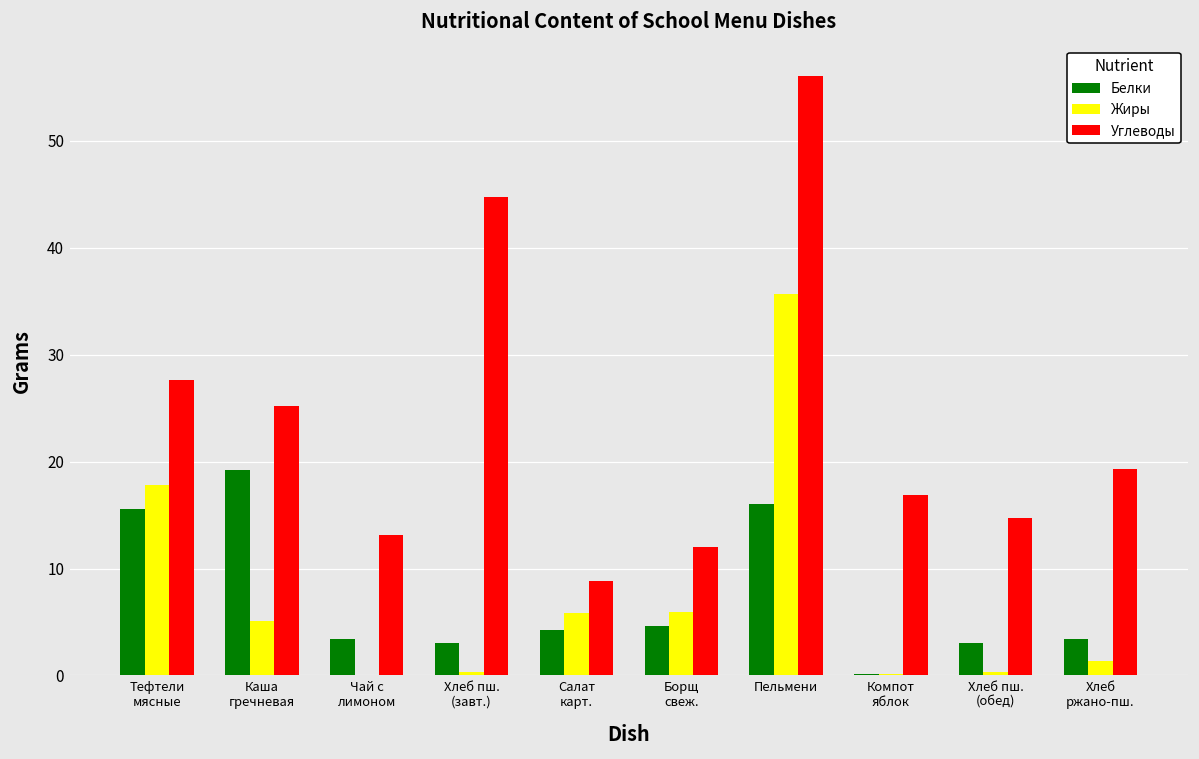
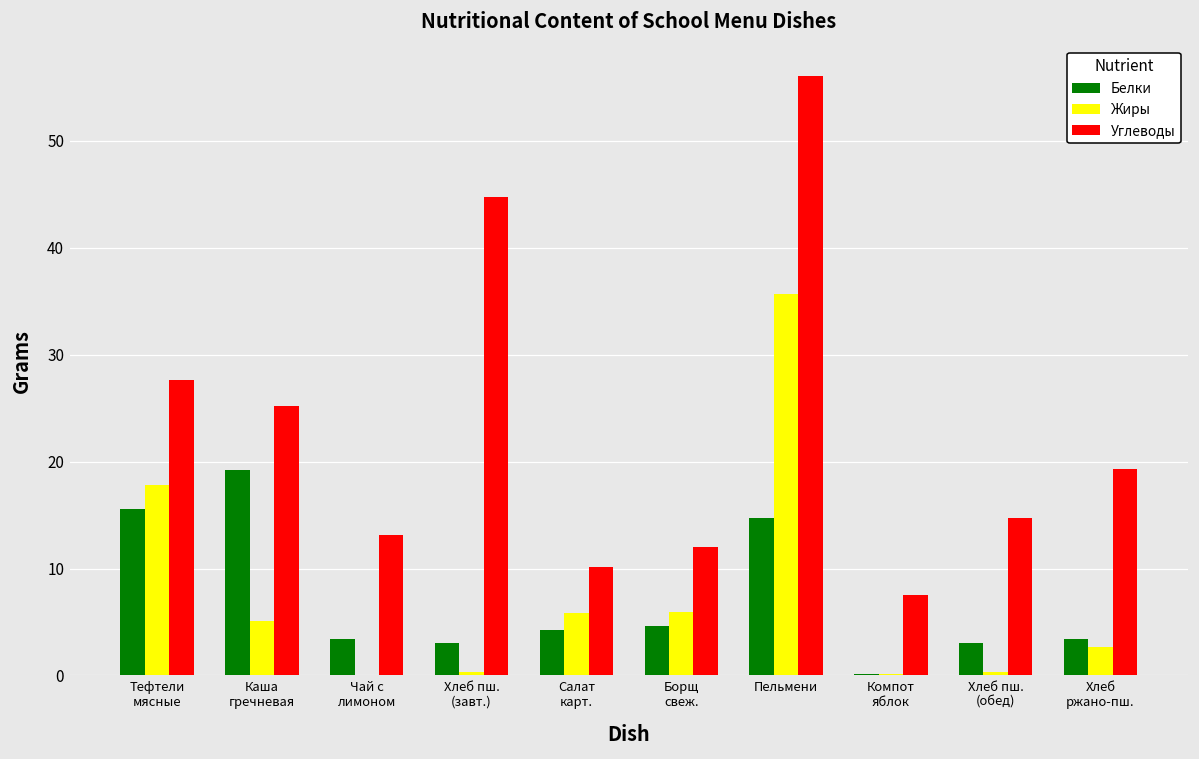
Углеводы, Салат карт.: 9 -> 10
Белки, Пельмени: 16 -> 15
Углеводы, Компот яблок: 17 -> 7
Жиры, Хлеб ржано-пш.: 1 -> 3
